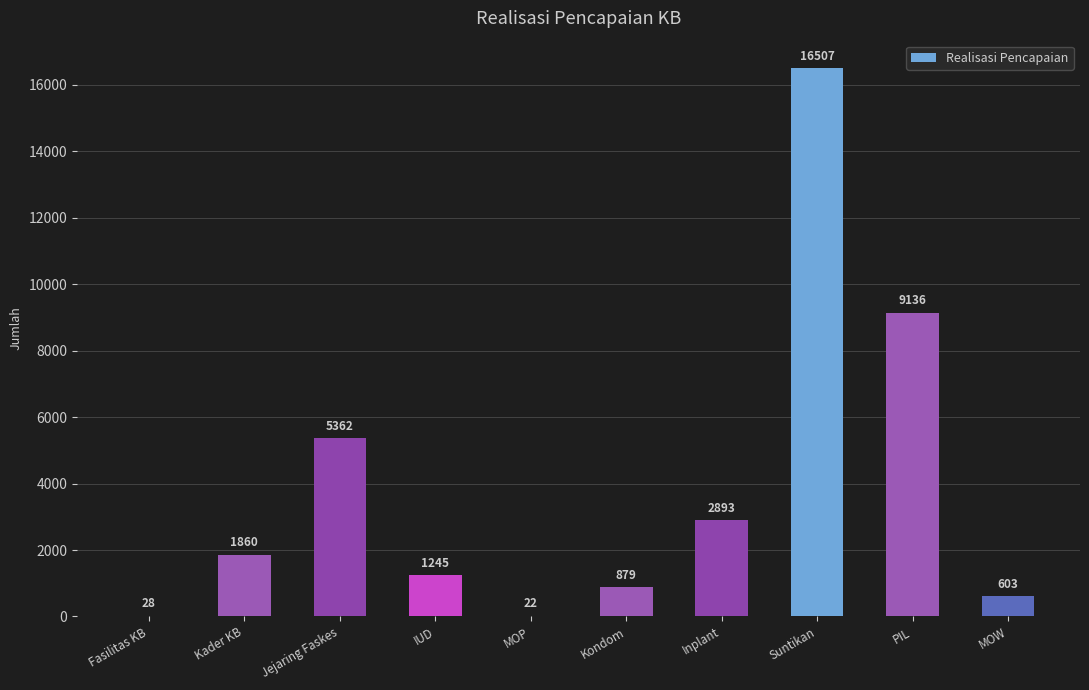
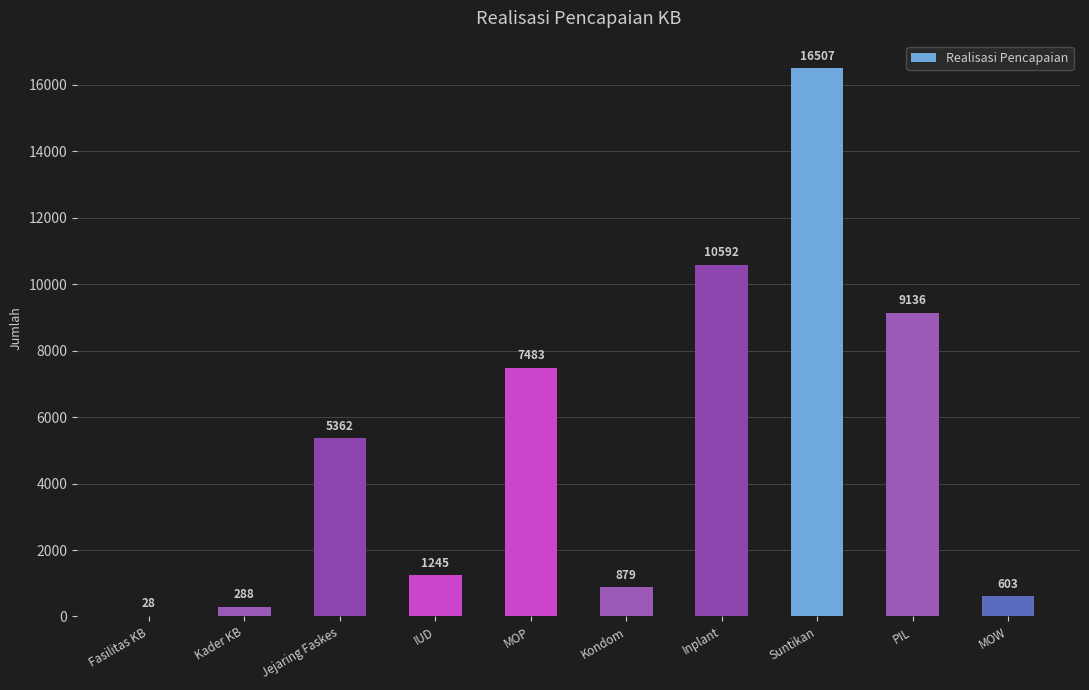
Kader KB: 1860 -> 288
MOP: 22 -> 7483
Inplant: 2893 -> 10592
